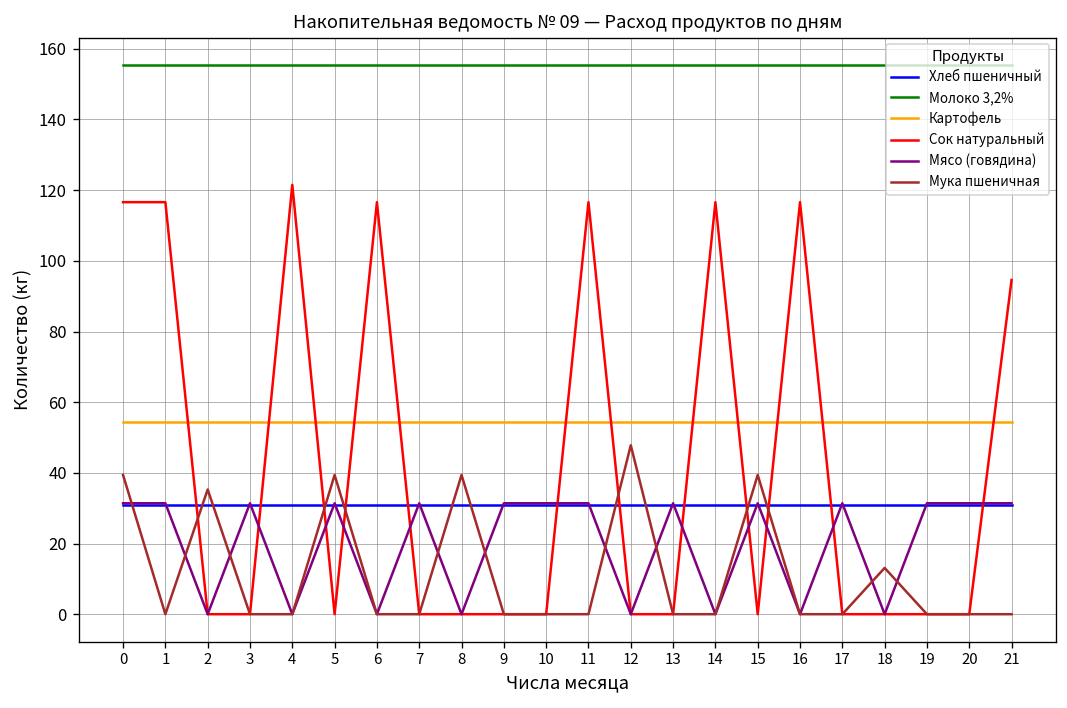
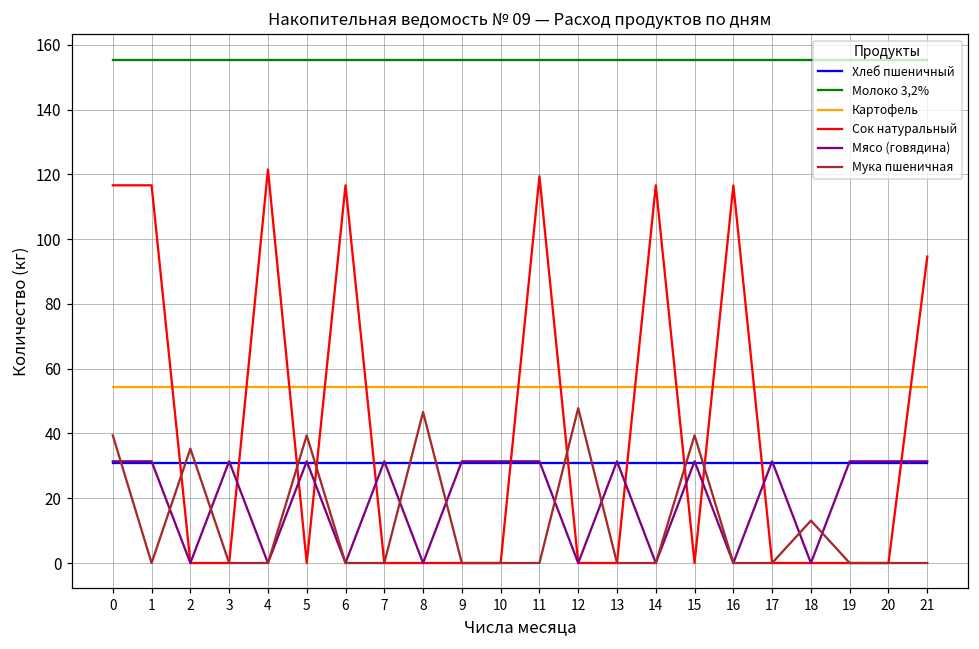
Мука пшеничная, 8: 39 -> 47
Сок натуральный, 11: 117 -> 119
